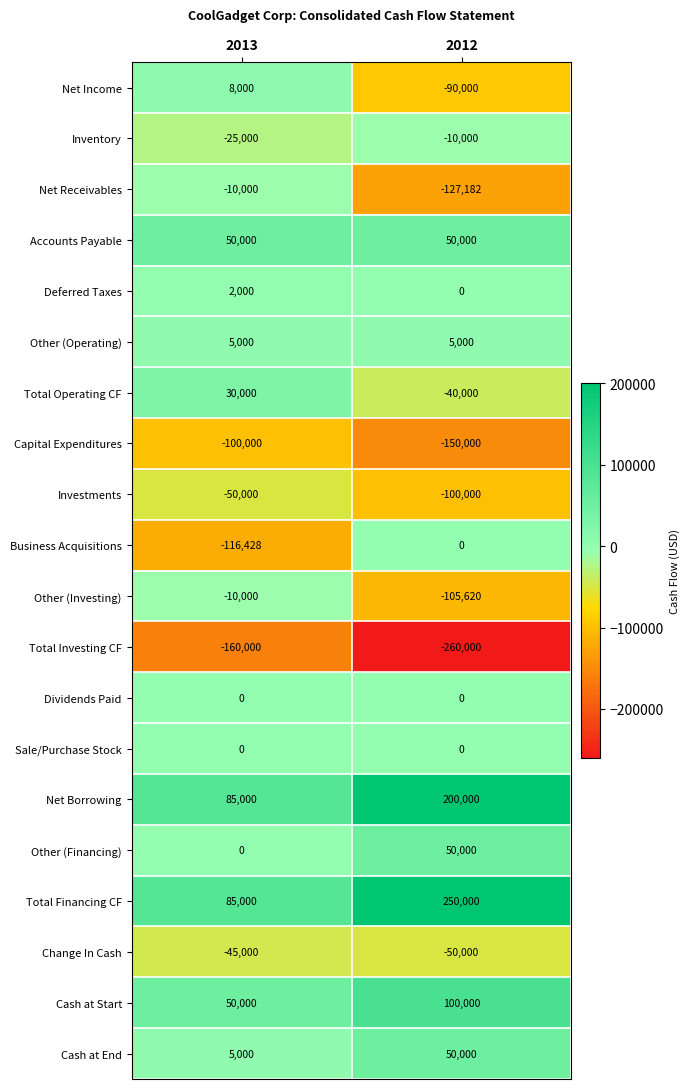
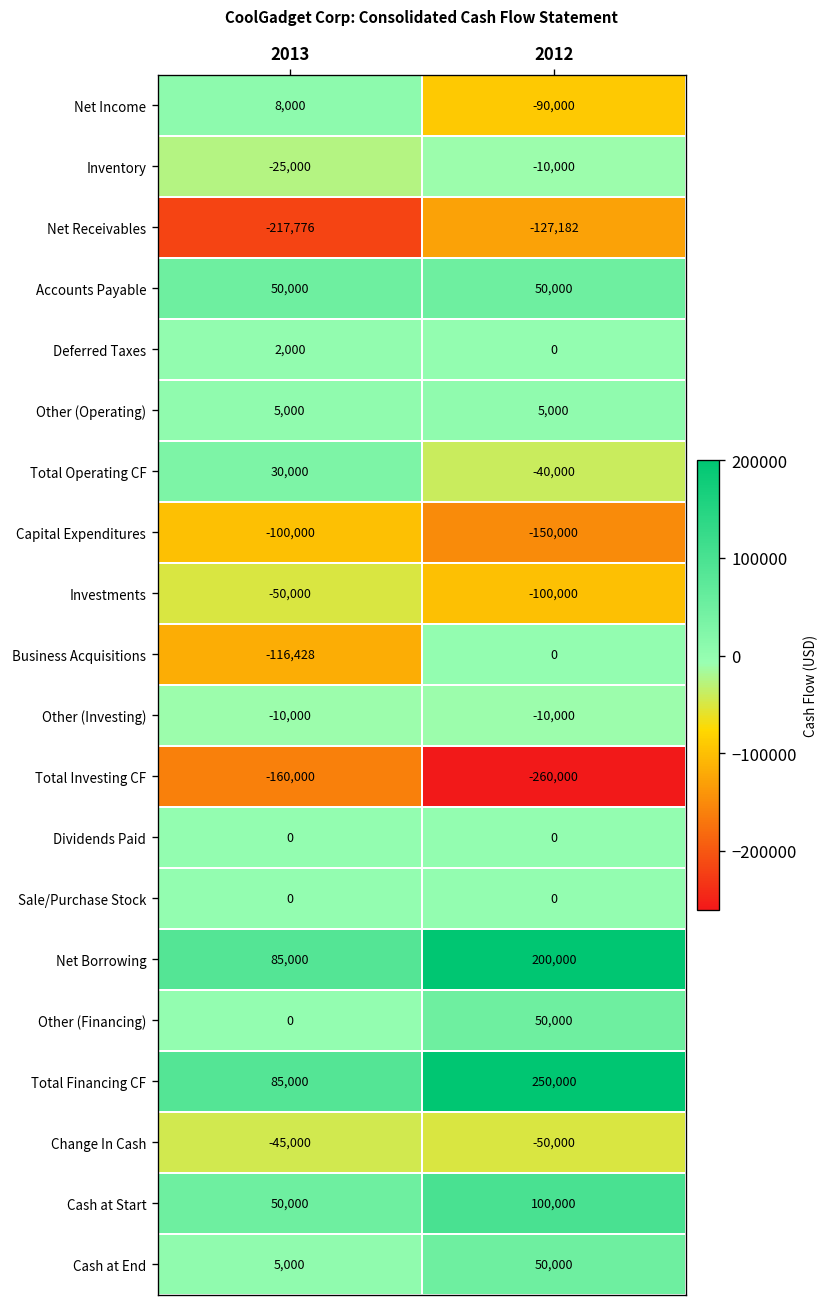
Net Receivables, 2013: -10,000 -> -217,776
Other (Investing), 2012: -105,620 -> -10,000
